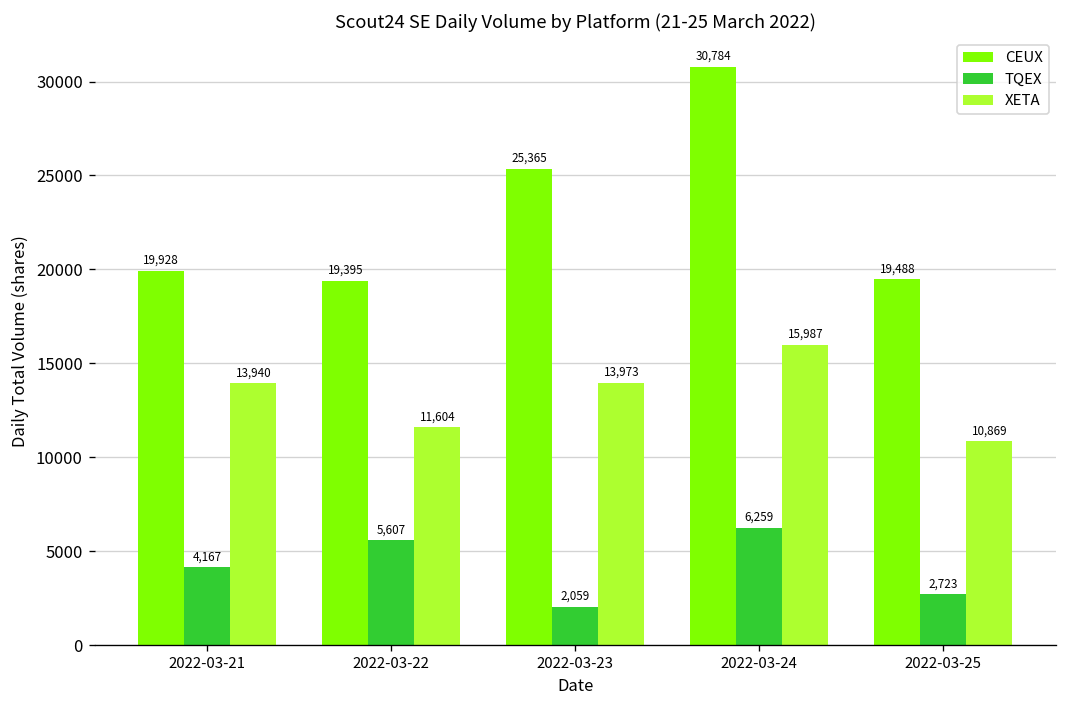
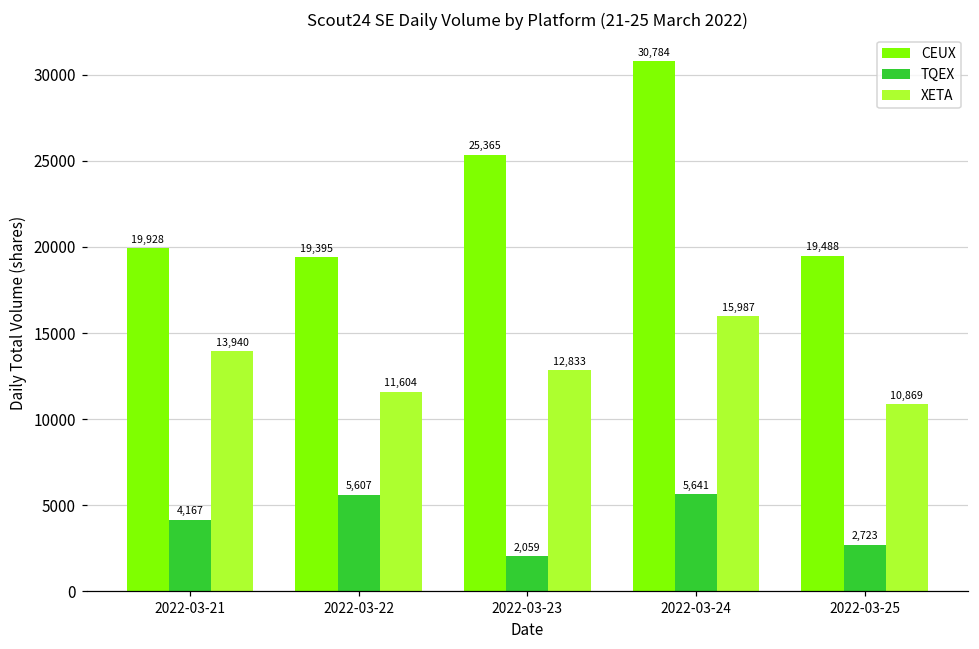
XETA, 2022-03-23: 13,973 -> 12,833
TQEX, 2022-03-24: 6,259 -> 5,641
